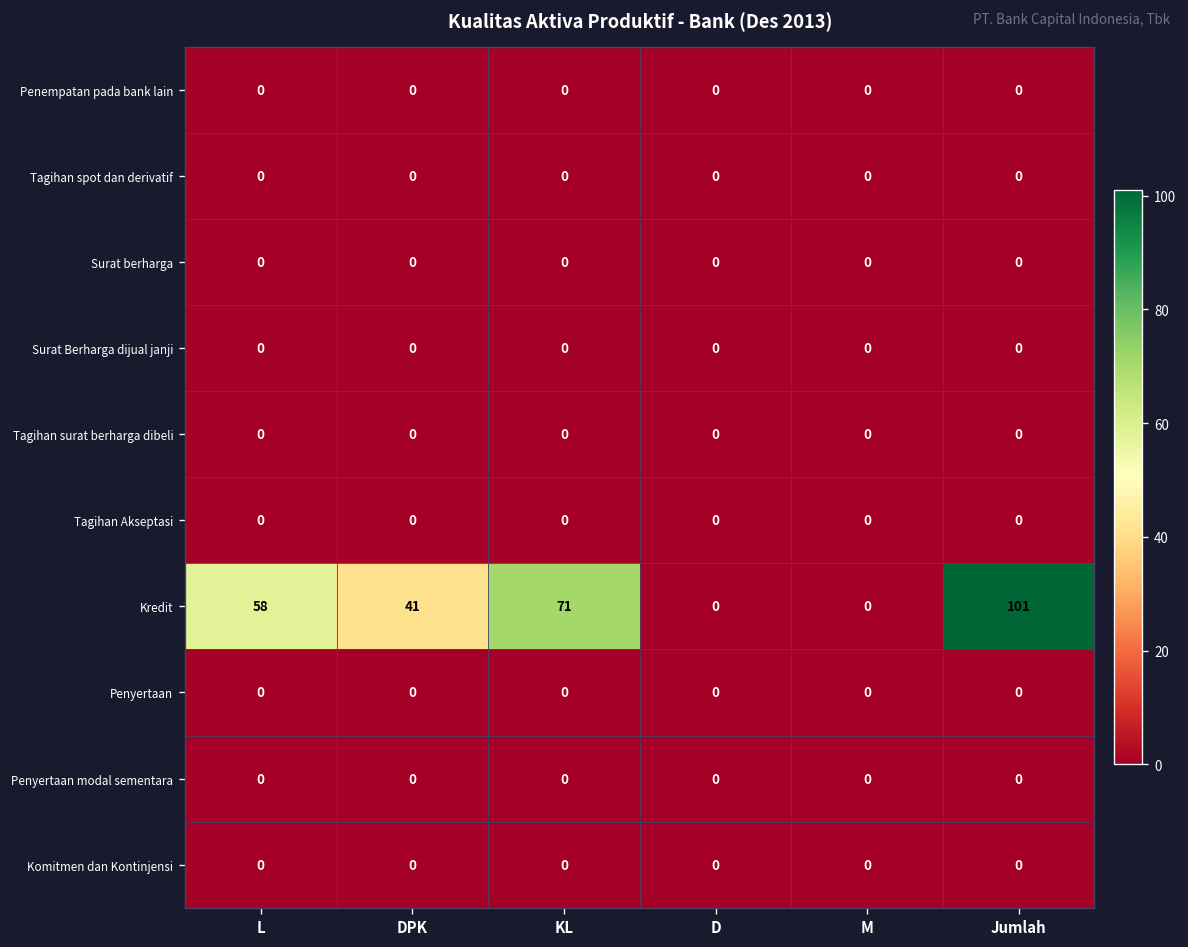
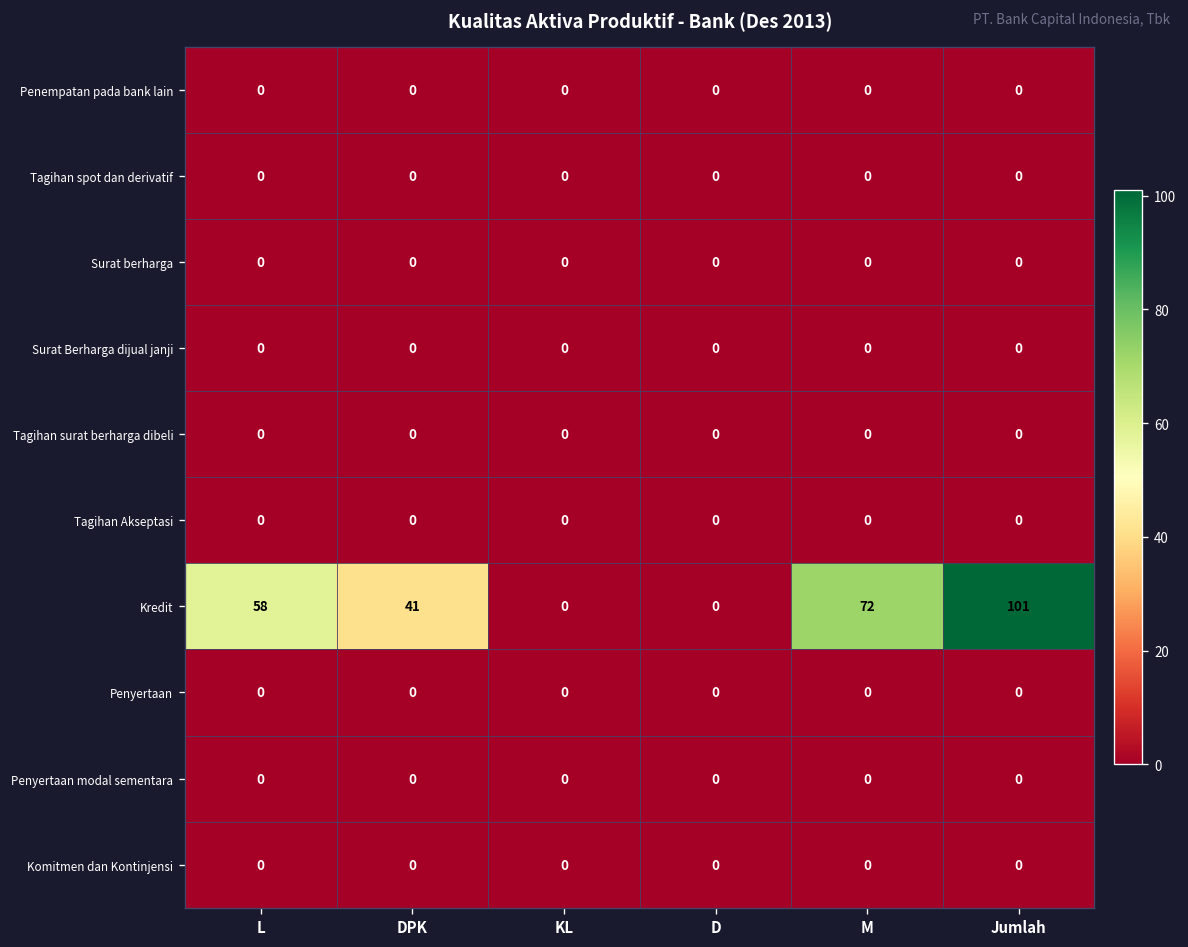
Kredit, KL: 71 -> 0
Kredit, M: 0 -> 72
